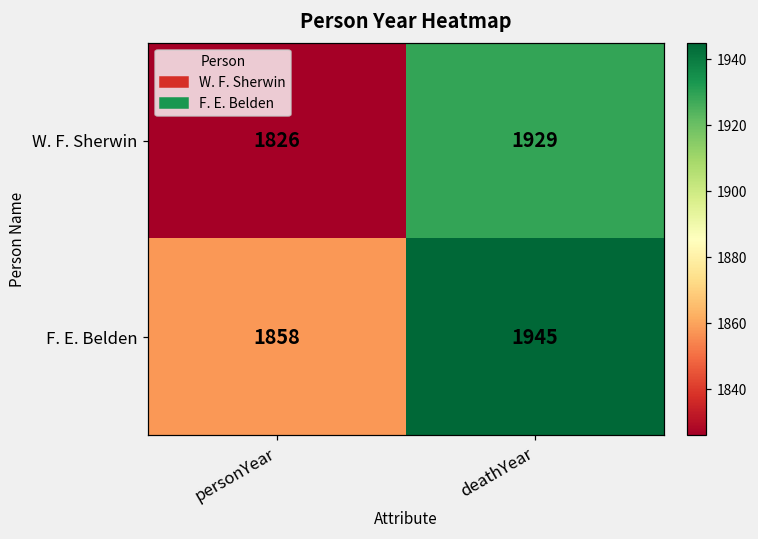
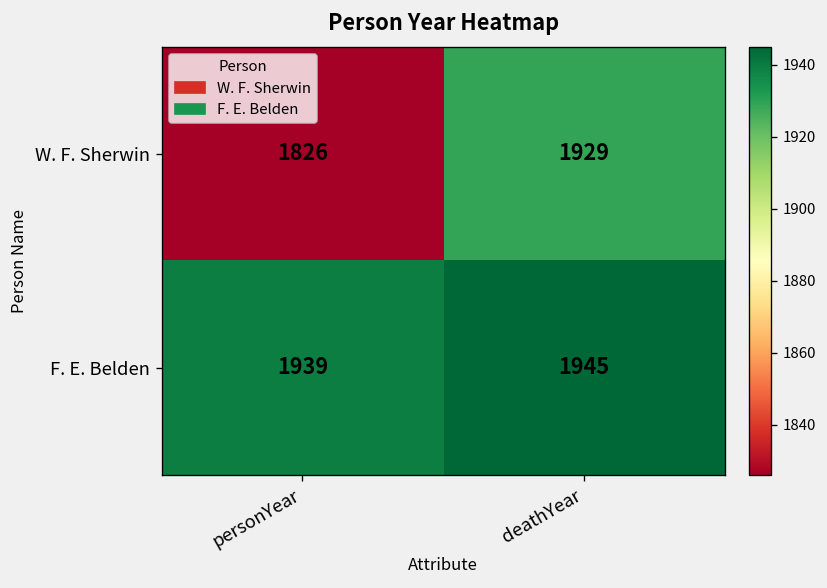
F. E. Belden, personYear: 1858 -> 1939
